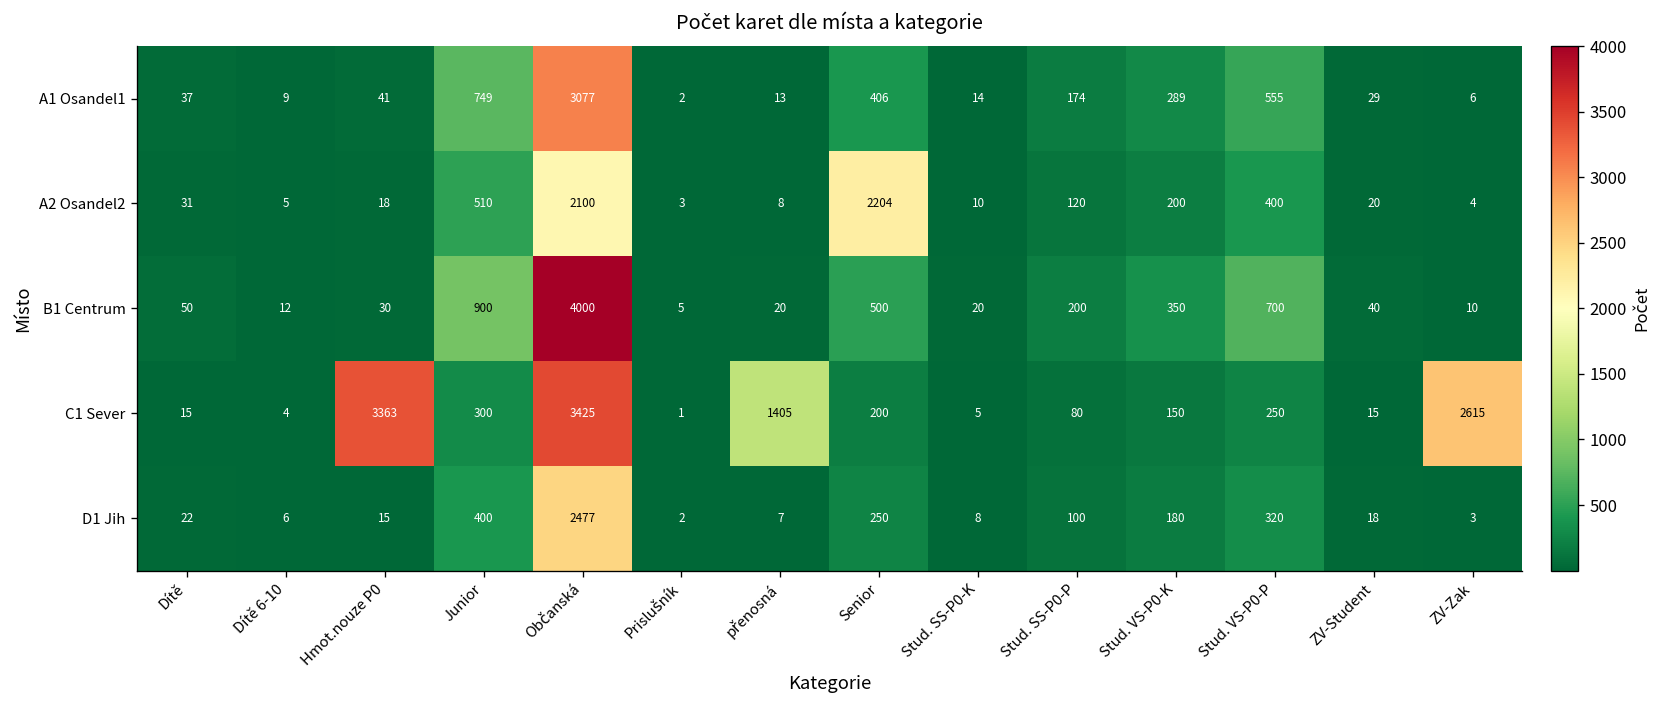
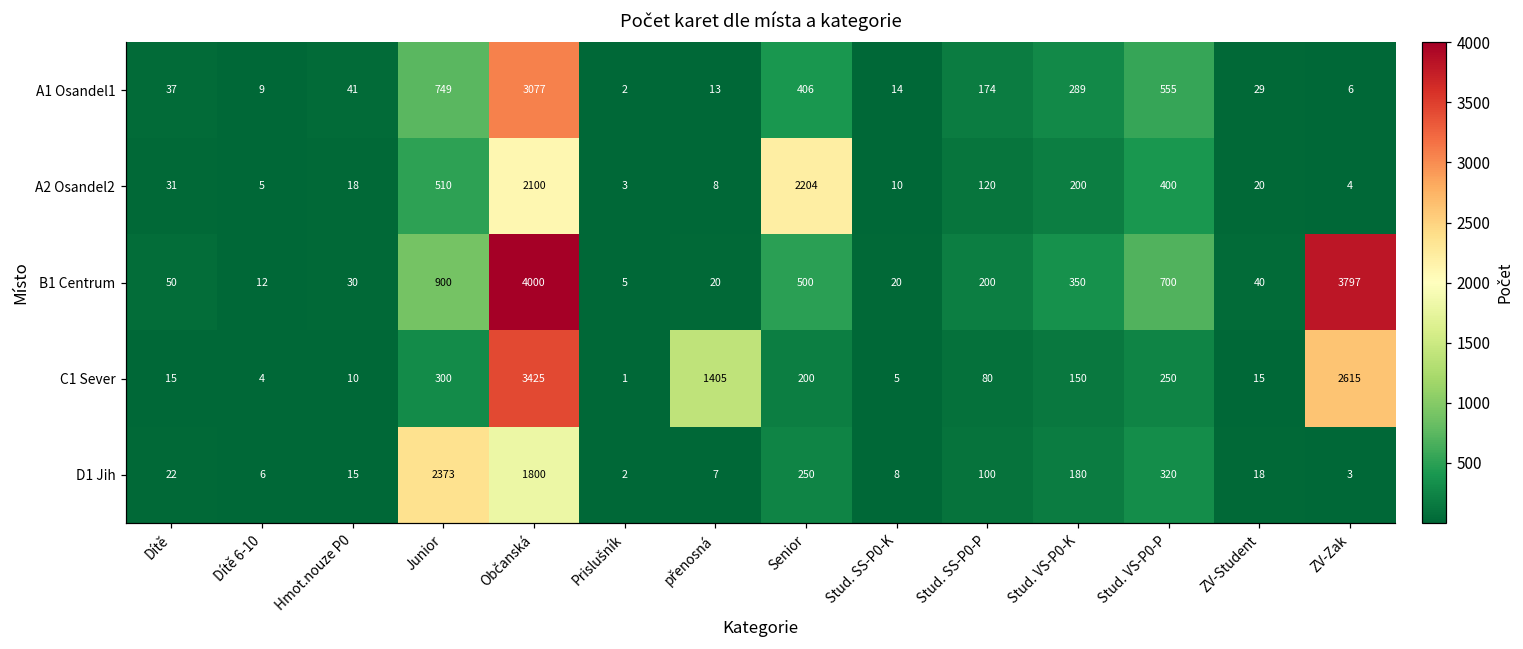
B1 Centrum, ZV-Zak: 10 -> 3797
C1 Sever, Hmot.nouze P0: 3363 -> 10
D1 Jih, Junior: 400 -> 2373
D1 Jih, Občanská: 2477 -> 1800
